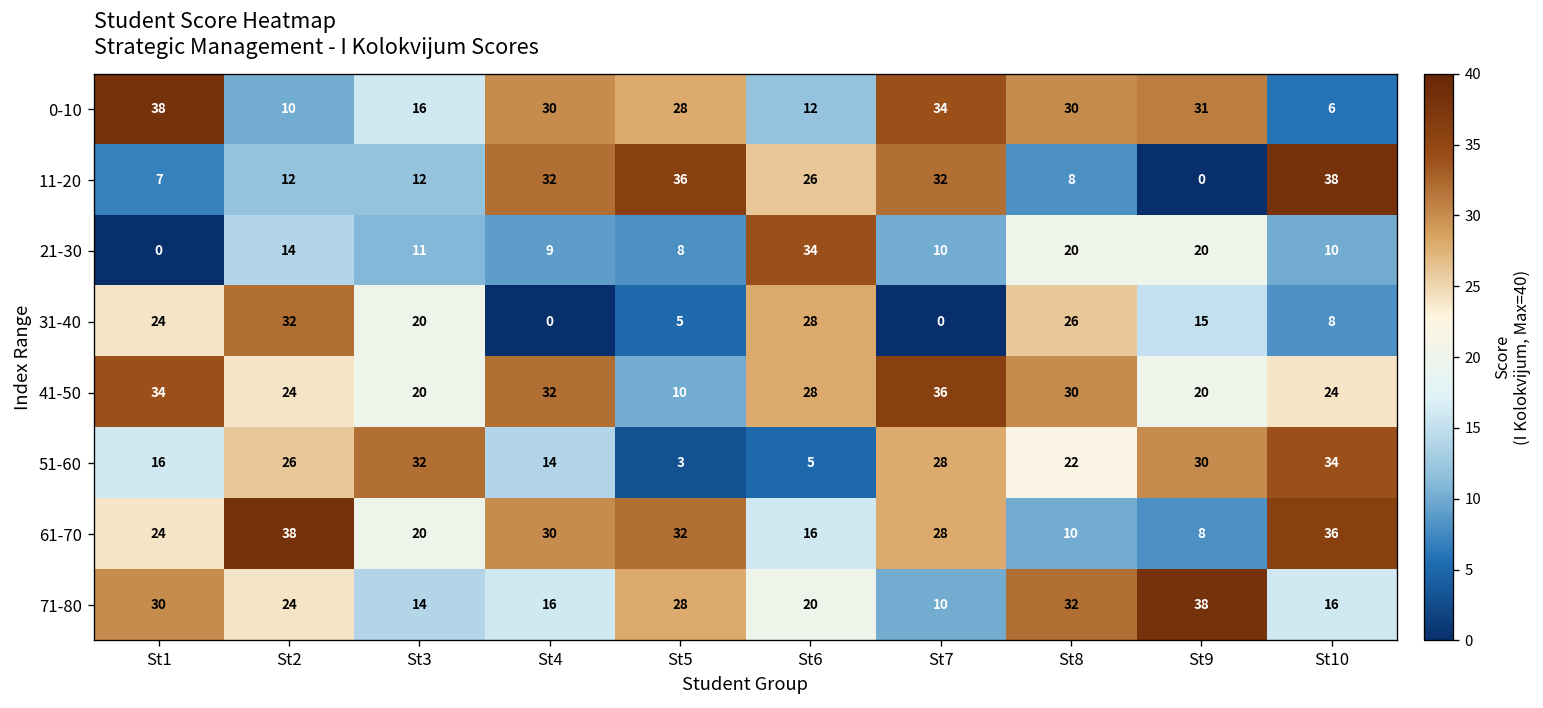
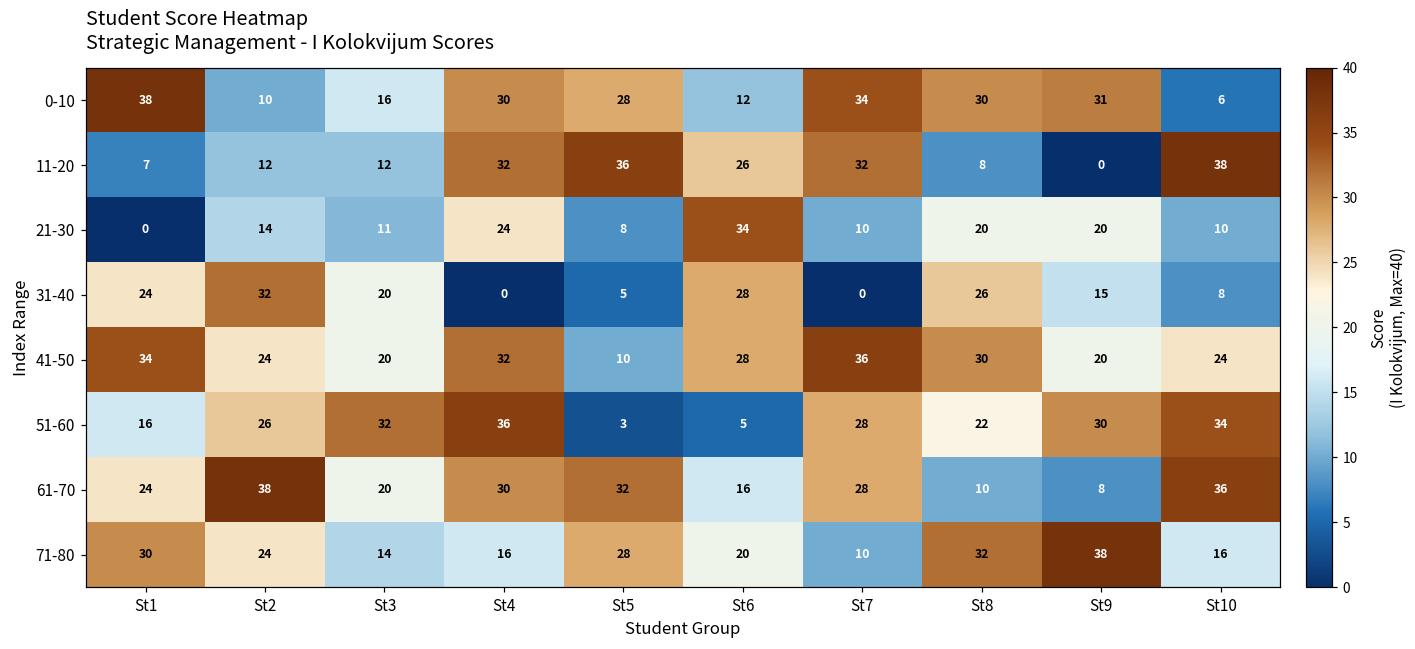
21-30, St4: 9 -> 24
51-60, St4: 14 -> 36
